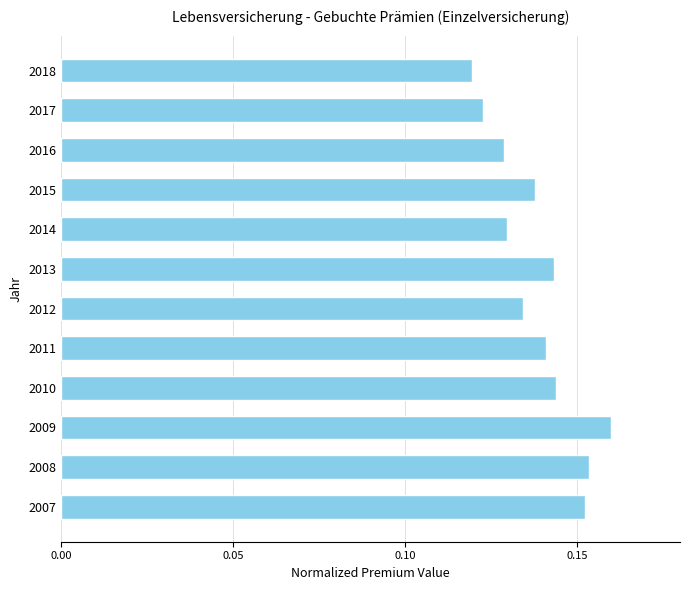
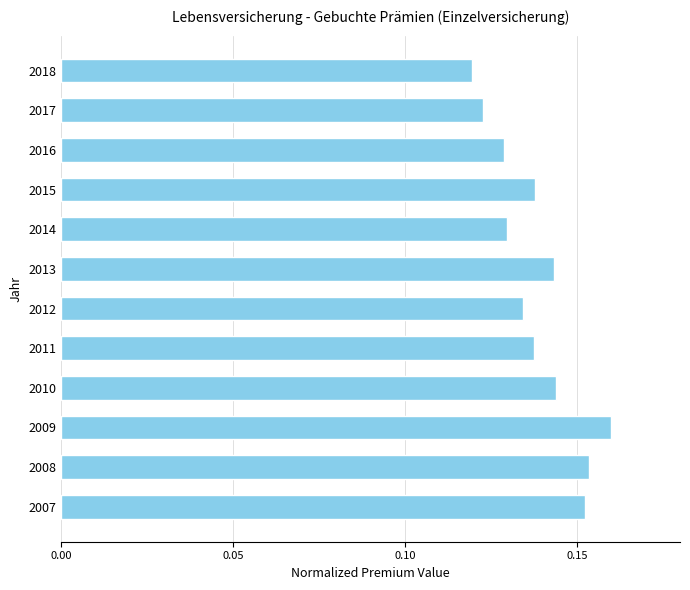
2011: 0.141 -> 0.137
